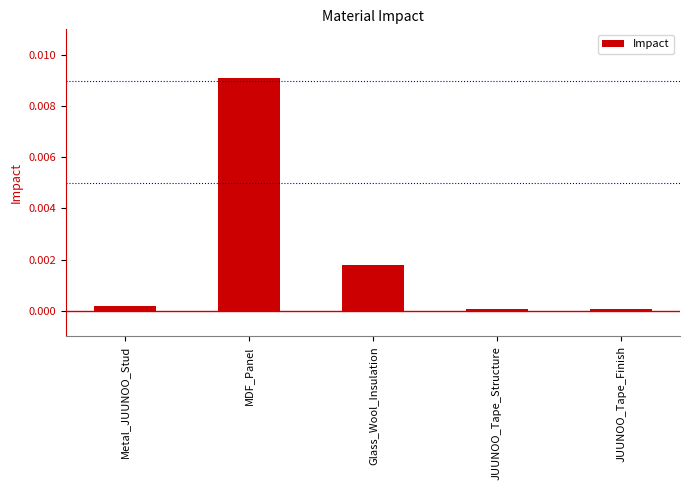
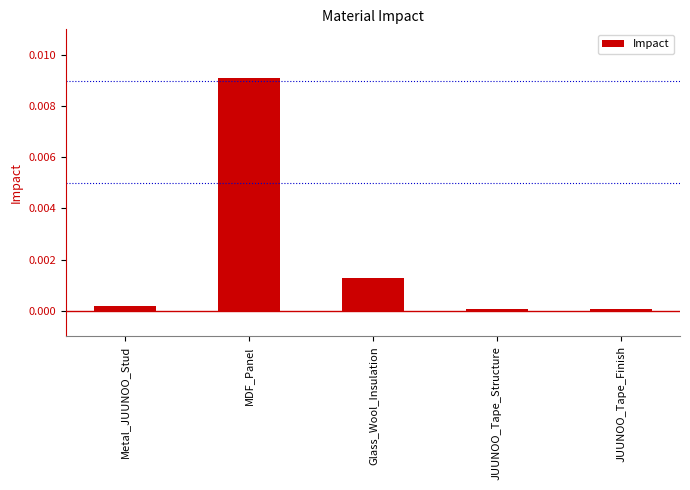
Glass_Wool_Insulation: 0.0018 -> 0.0013
